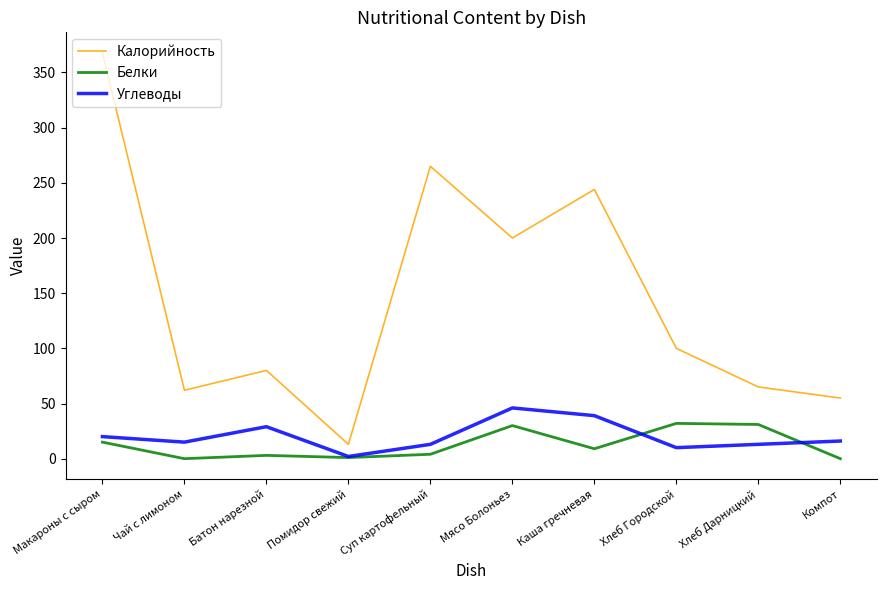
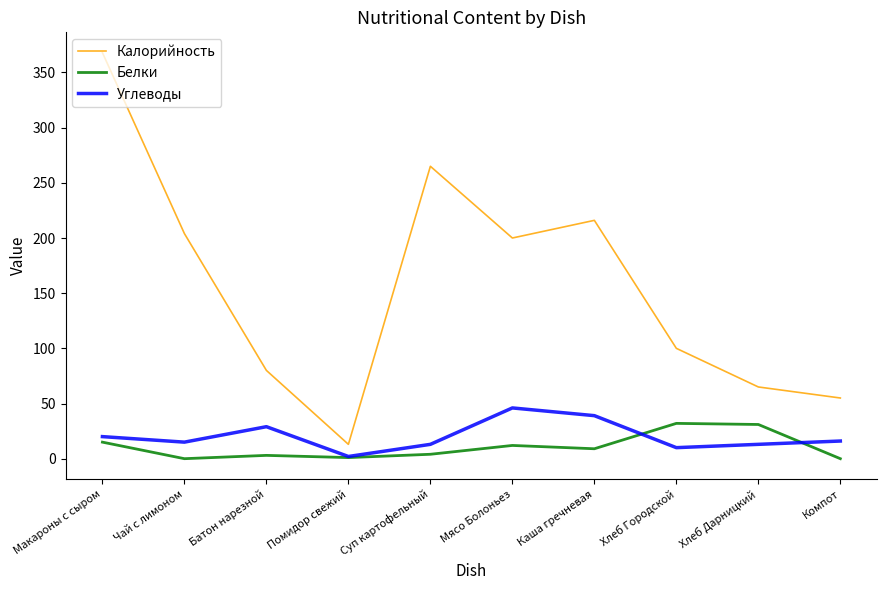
Калорийность, Чай с лимоном: 62 -> 204
Белки, Мясо Болоньез: 30 -> 12
Калорийность, Каша гречневая: 244 -> 216
